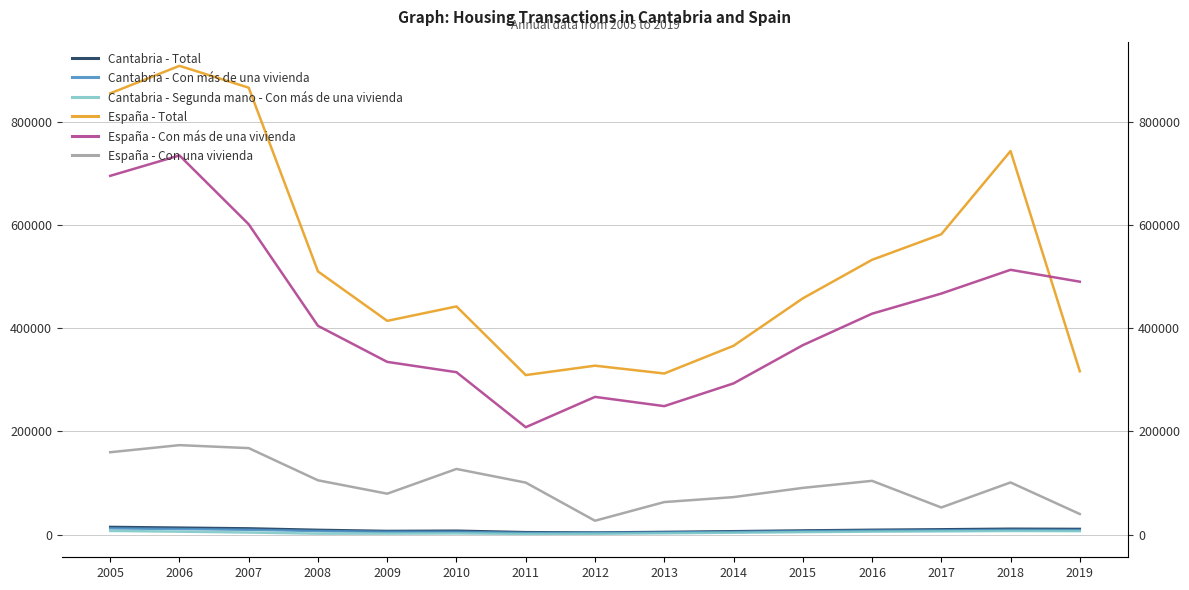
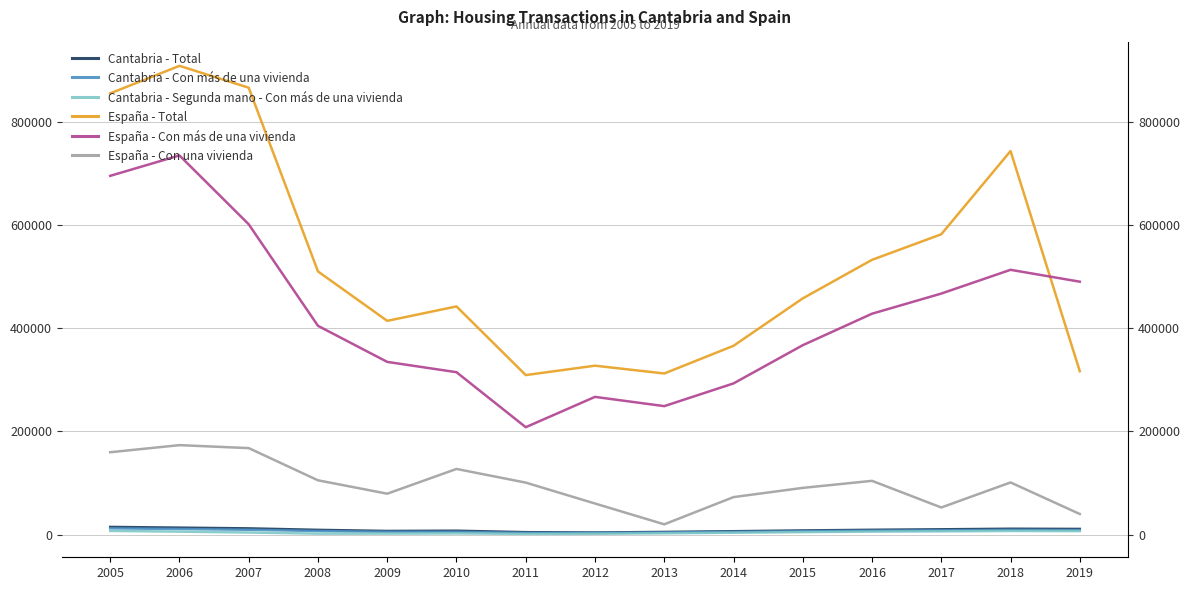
España - Con una vivienda, 2012: 30000 -> 60000
España - Con una vivienda, 2013: 60000 -> 20000
